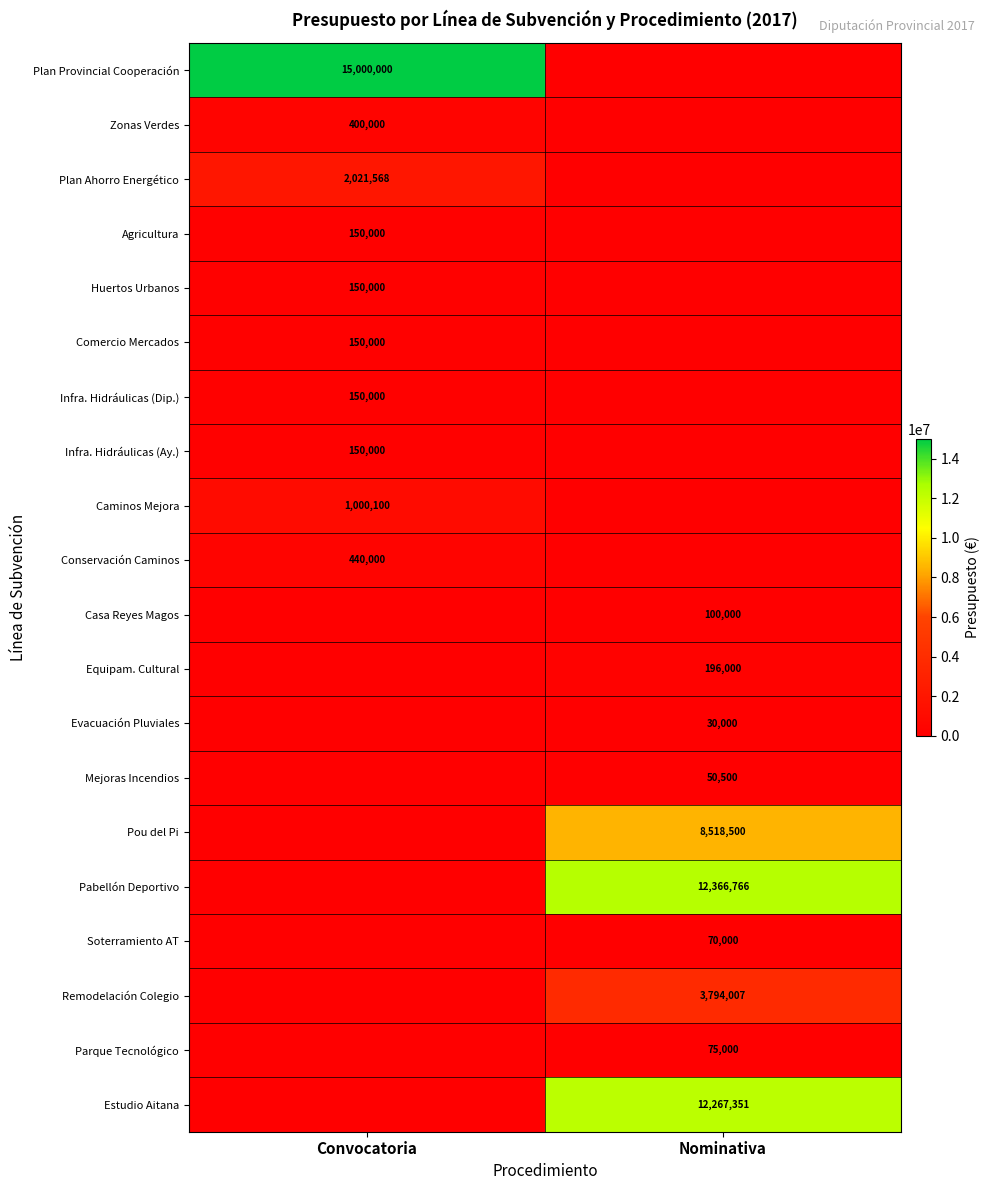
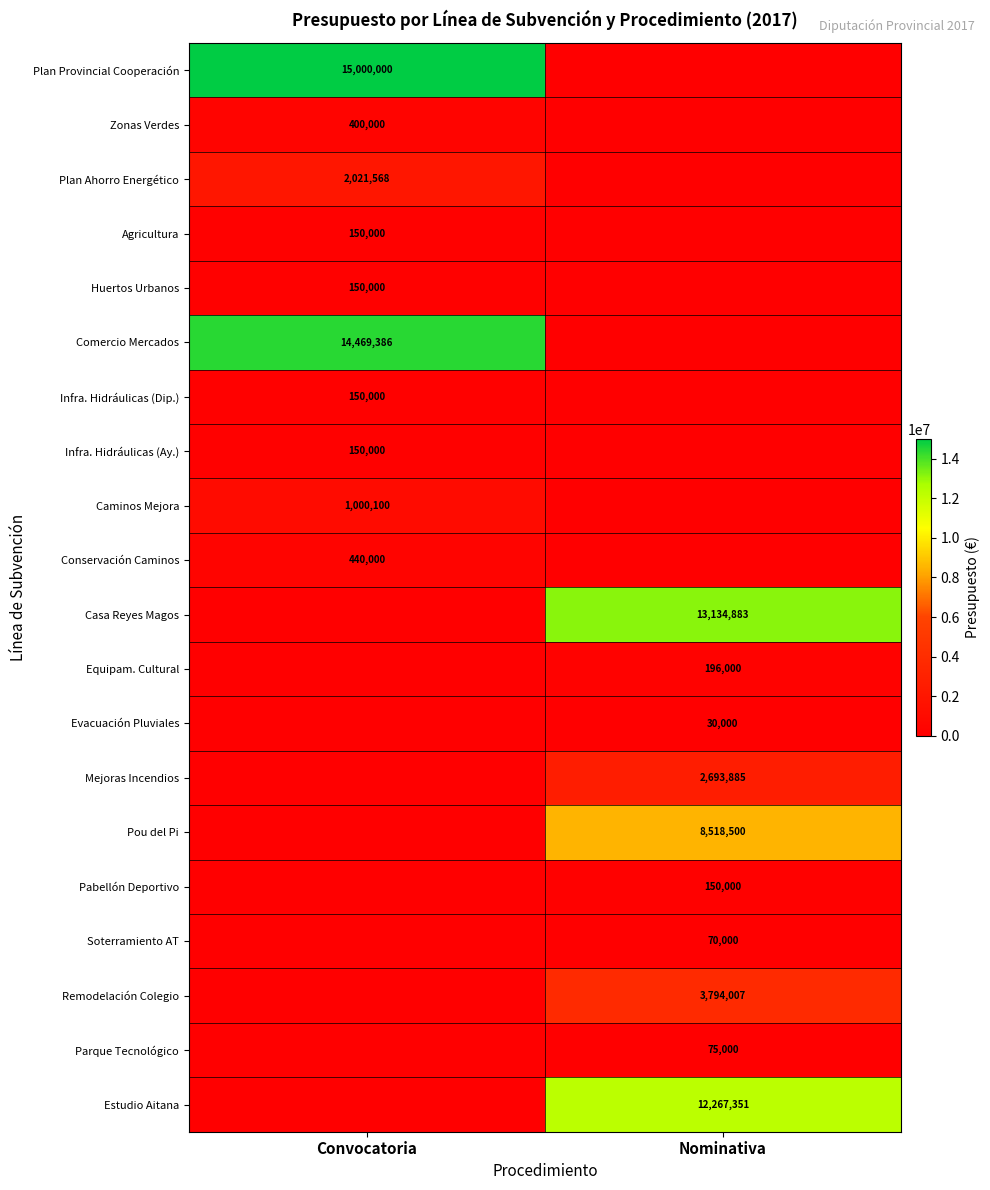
Comercio Mercados, Convocatoria: 150,000 -> 14,469,386
Casa Reyes Magos, Nominativa: 100,000 -> 13,134,883
Mejoras Incendios, Nominativa: 50,500 -> 2,693,885
Pabellón Deportivo, Nominativa: 12,366,766 -> 150,000
